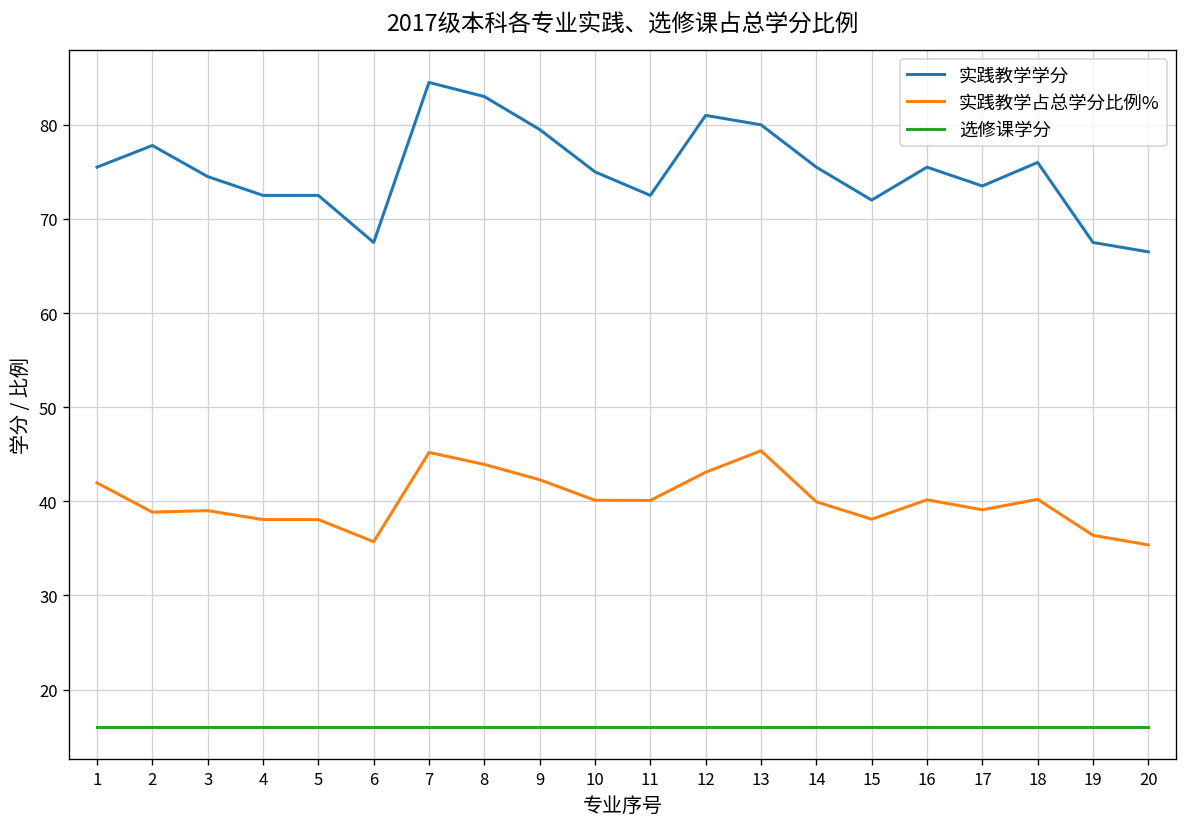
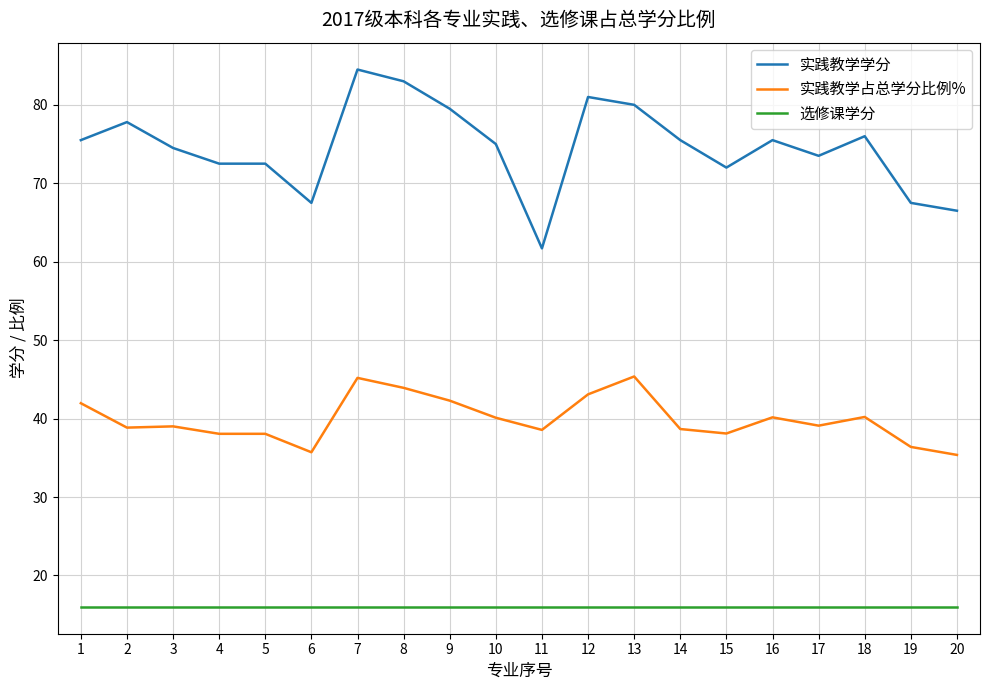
实践教学学分, 11: 73 -> 62
实践教学占总学分比例%, 11: 40 -> 39
实践教学占总学分比例%, 14: 40 -> 39
